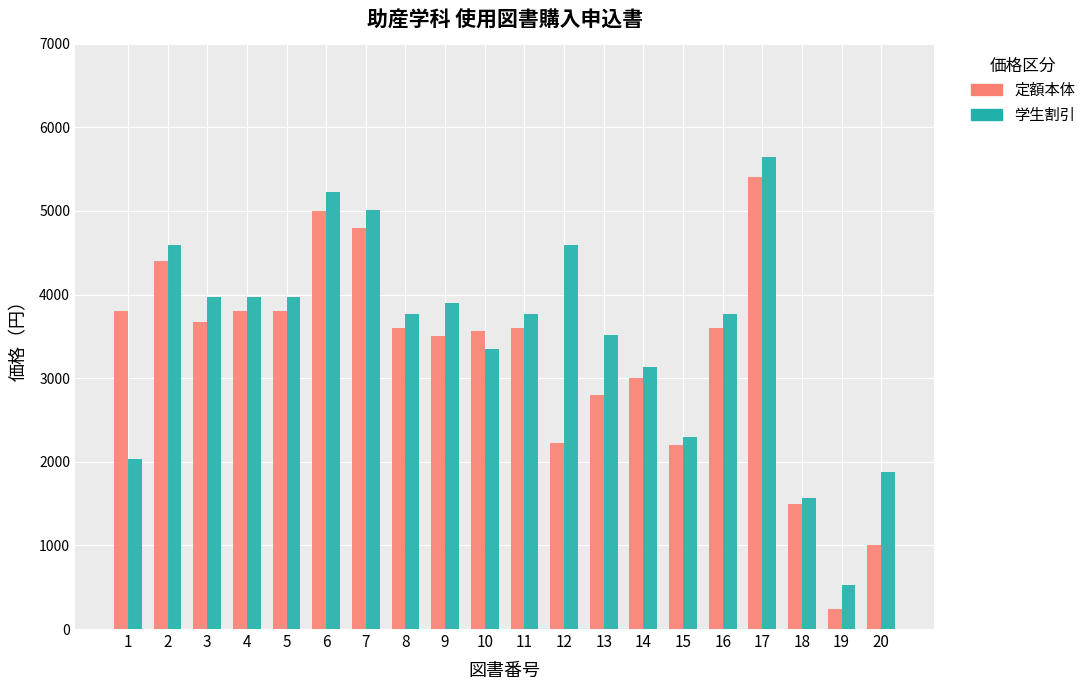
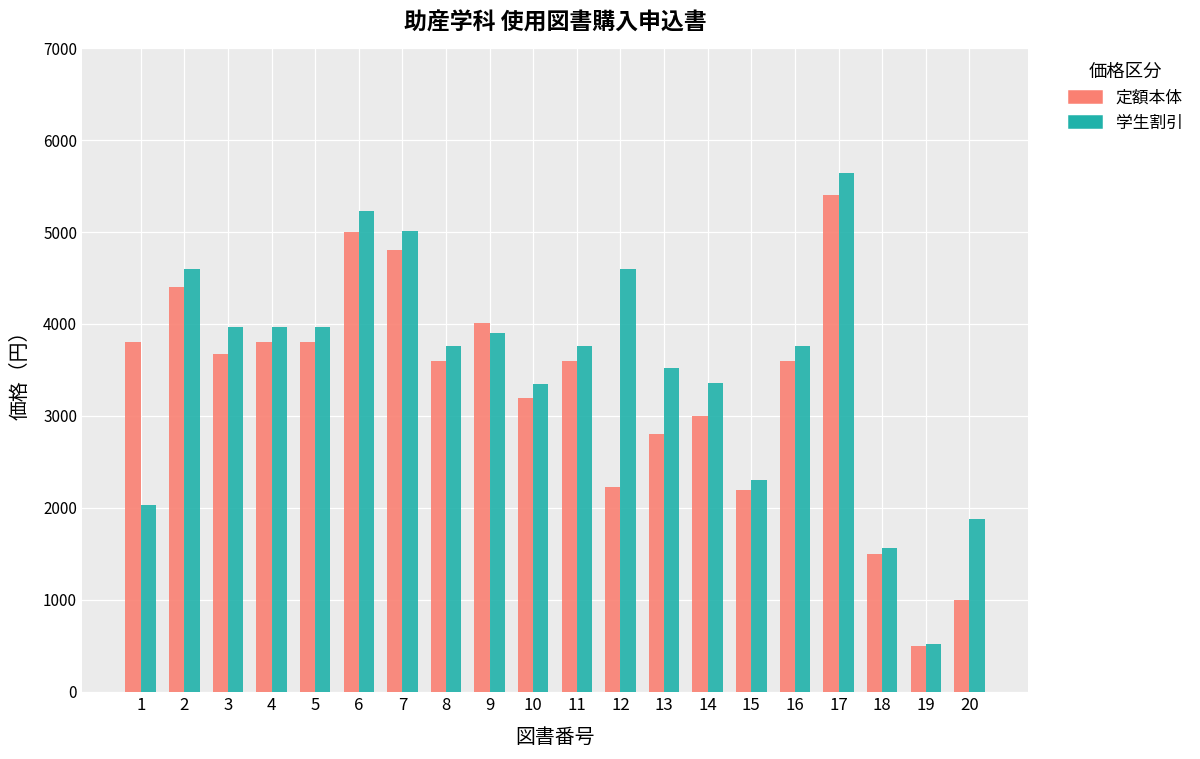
定額本体, 9: 3500 -> 4000
定額本体, 10: 3600 -> 3200
学生割引, 14: 3100 -> 3400
定額本体, 19: 200 -> 500
